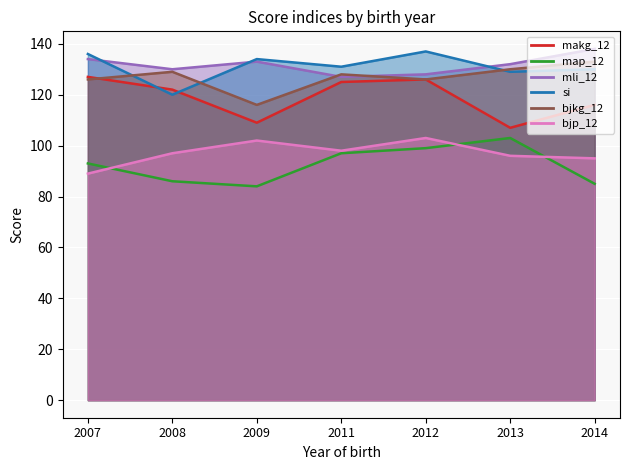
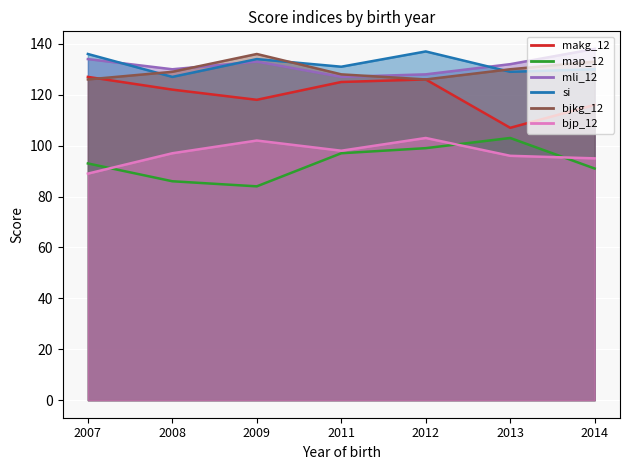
si, 2008: 120 -> 127
makg_12, 2009: 109 -> 118
bjkg_12, 2009: 116 -> 136
map_12, 2014: 85 -> 91
